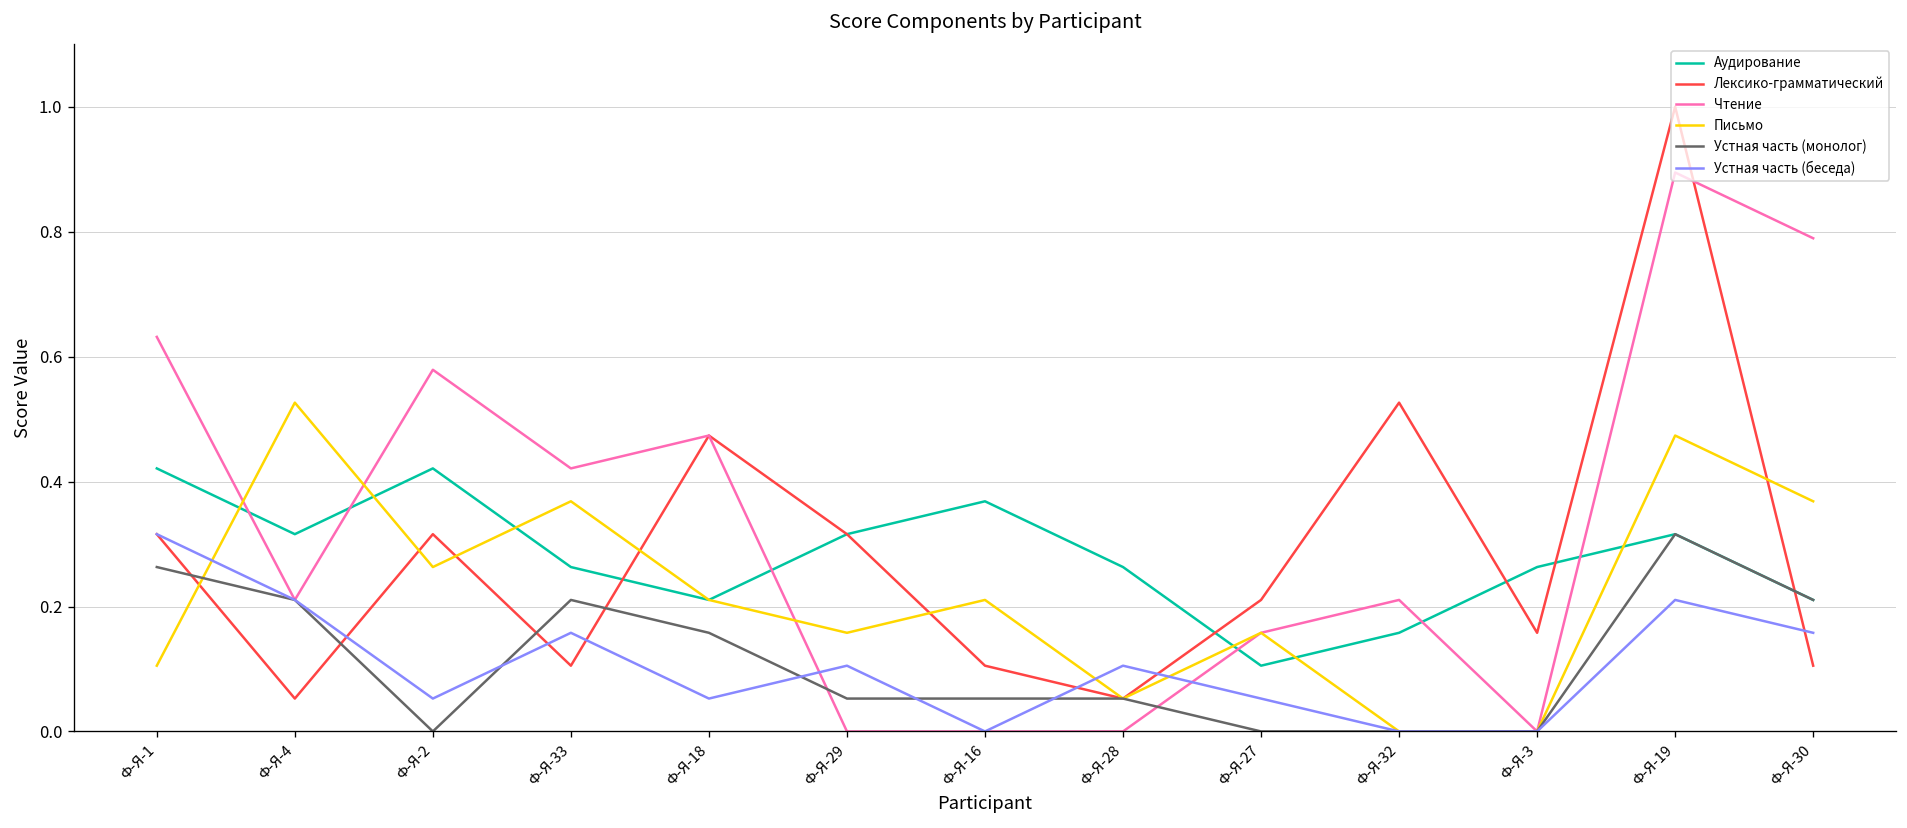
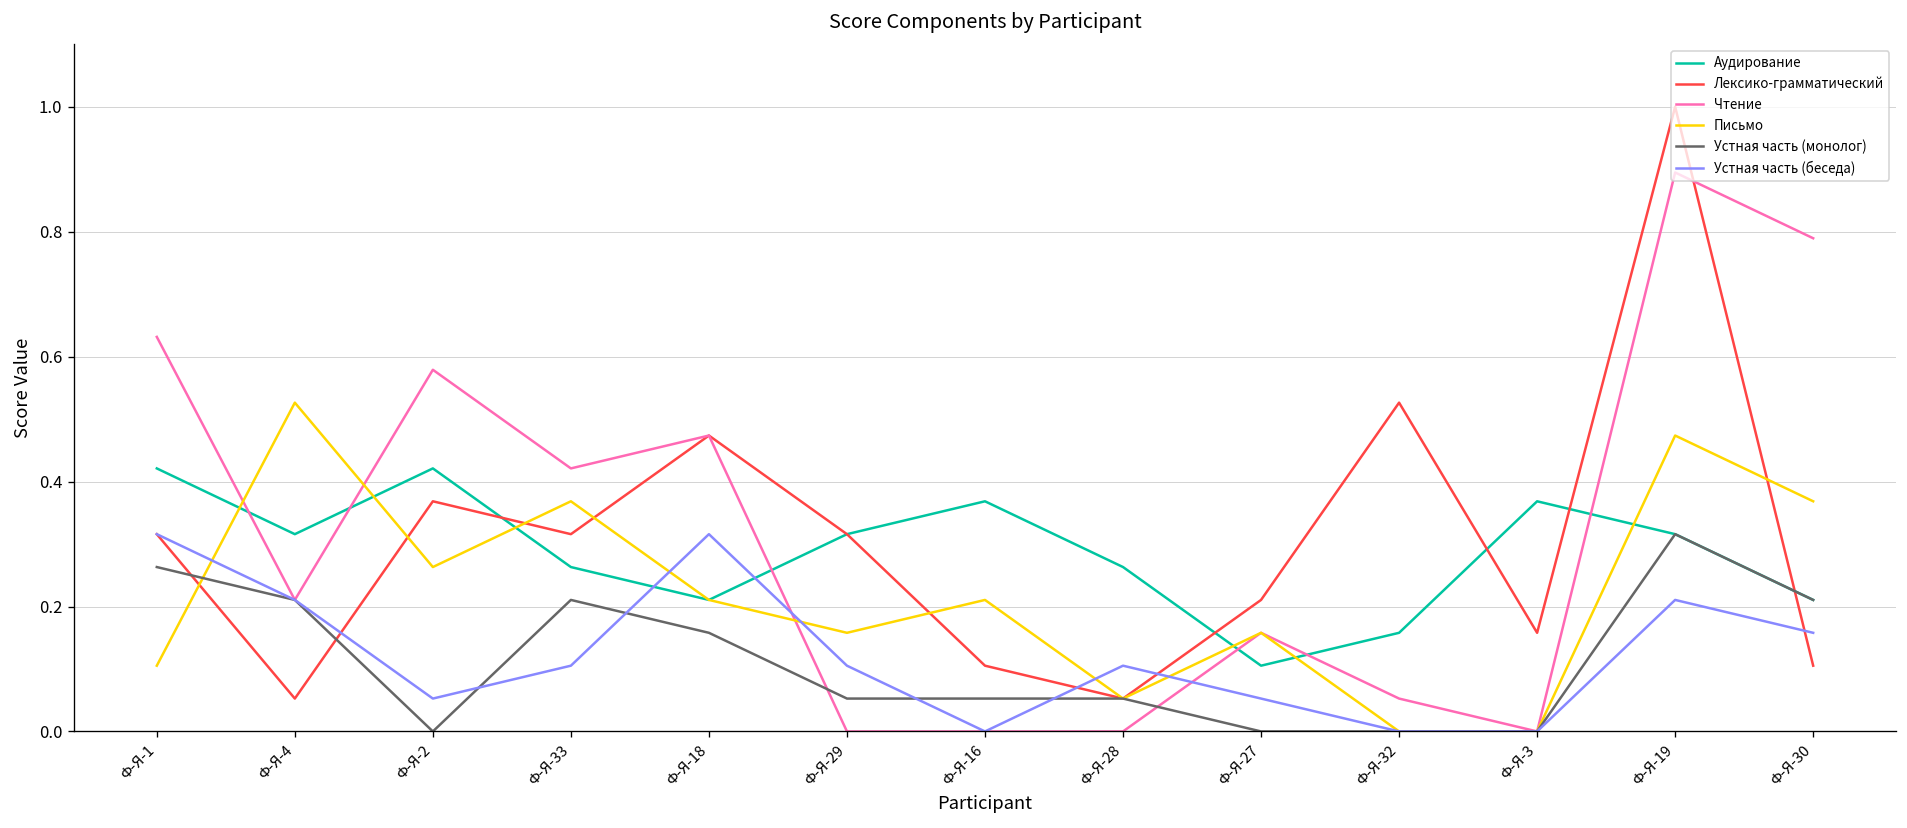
Лексико-грамматический, Ф-Я-2: 0.32 -> 0.37
Лексико-грамматический, Ф-Я-33: 0.11 -> 0.32
Устная часть (беседа), Ф-Я-33: 0.16 -> 0.11
Устная часть (беседа), Ф-Я-18: 0.05 -> 0.32
Чтение, Ф-Я-32: 0.21 -> 0.05
Аудирование, Ф-Я-3: 0.26 -> 0.37
